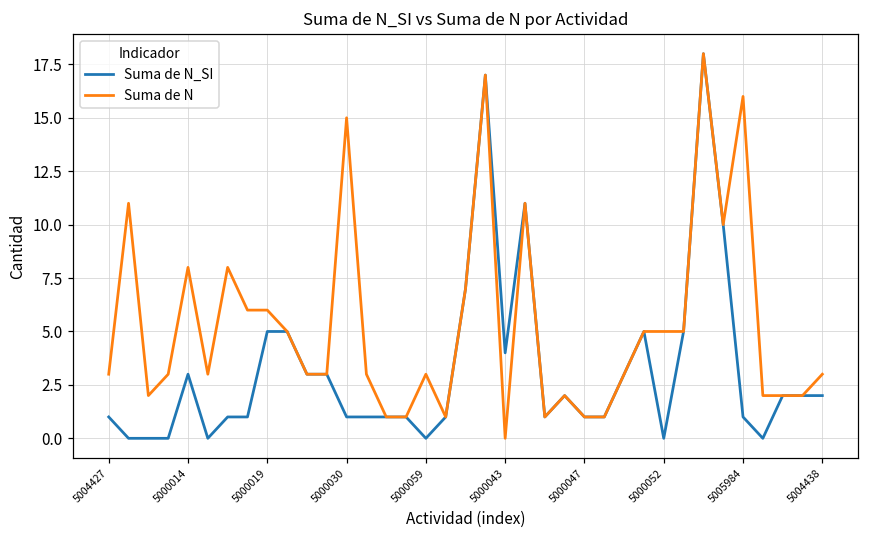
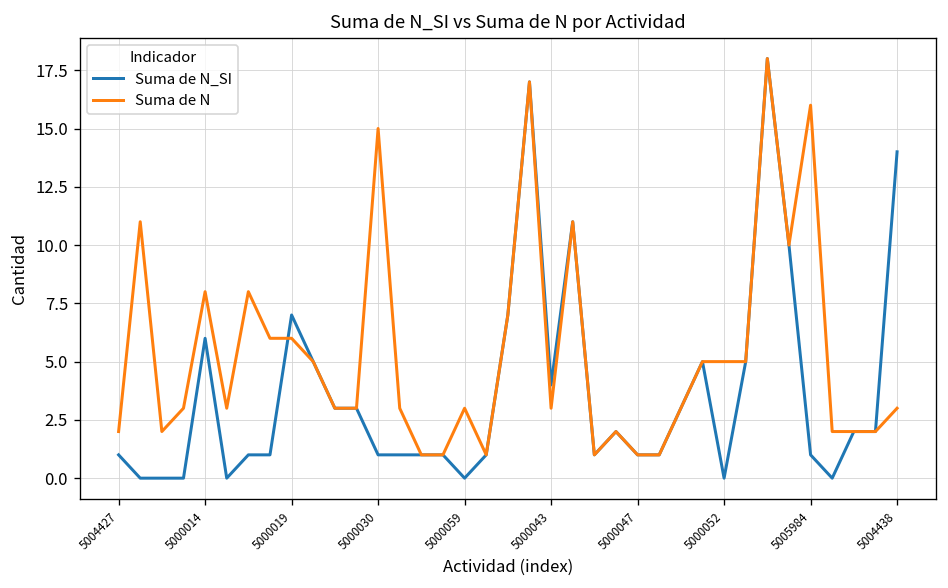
Suma de N, 5004427: 3 -> 2
Suma de N_SI, 5000014: 3 -> 6
Suma de N_SI, 5000019: 5 -> 7
Suma de N, 5000043: 0 -> 3
Suma de N_SI, 5004438: 2 -> 14
